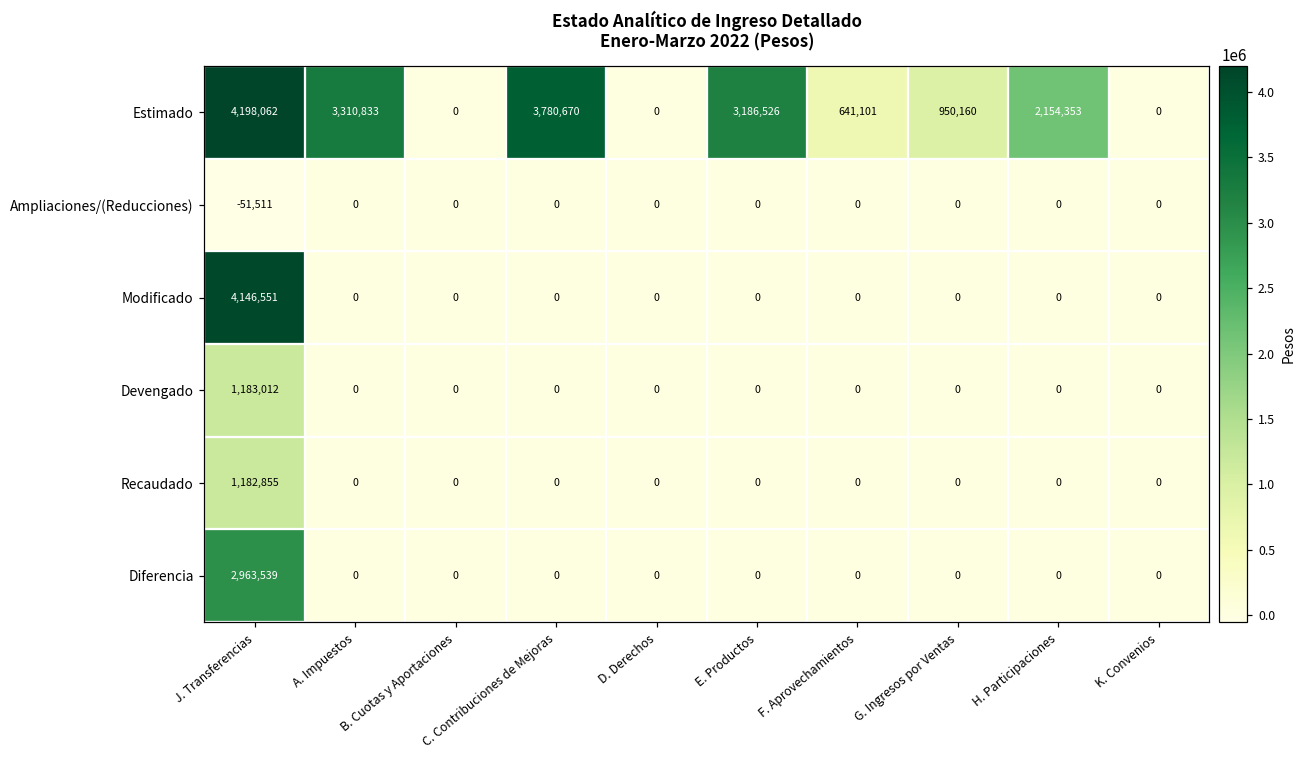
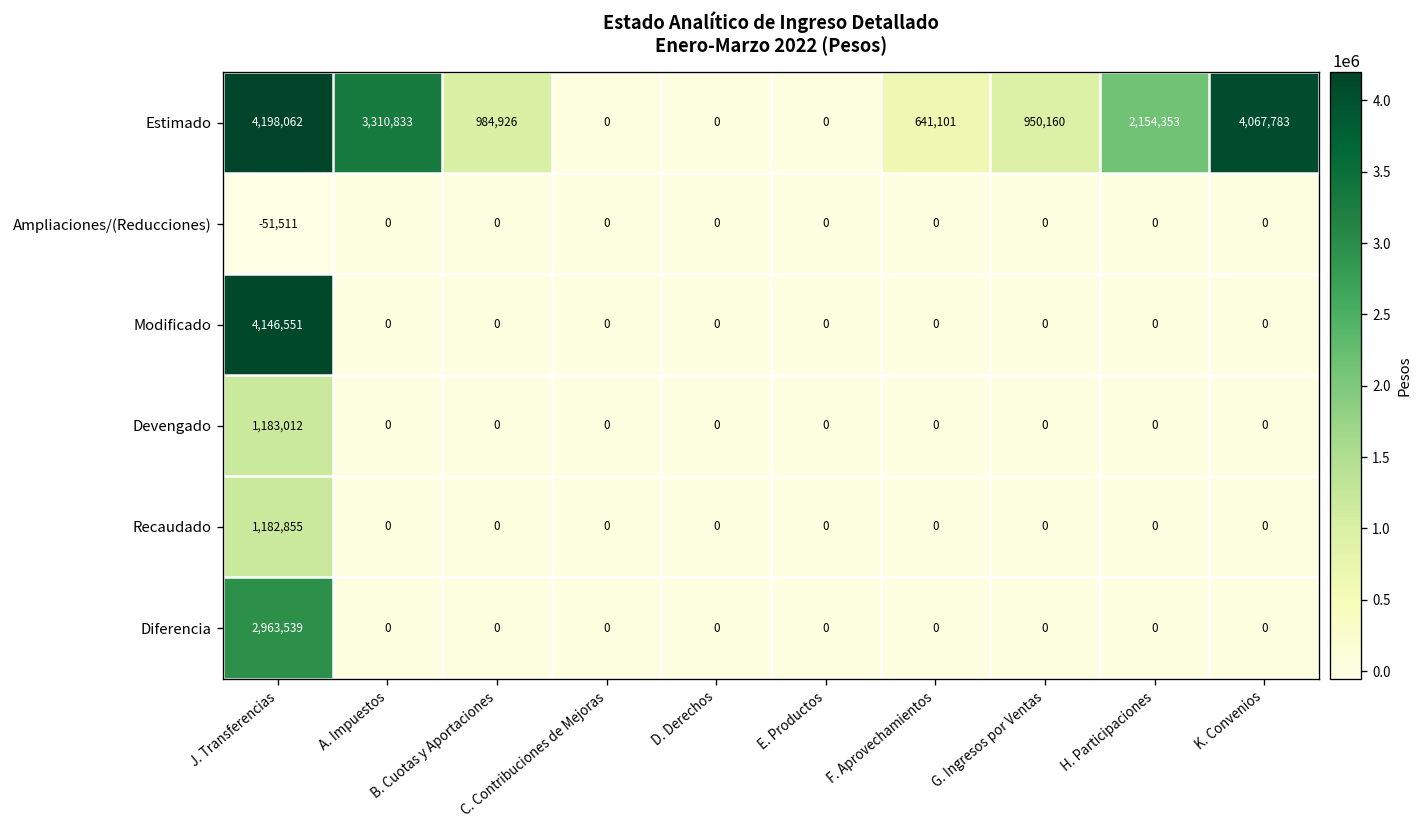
Estimado, B. Cuotas y Aportaciones: 0 -> 984,926
Estimado, C. Contribuciones de Mejoras: 3,780,670 -> 0
Estimado, E. Productos: 3,186,526 -> 0
Estimado, K. Convenios: 0 -> 4,067,783
